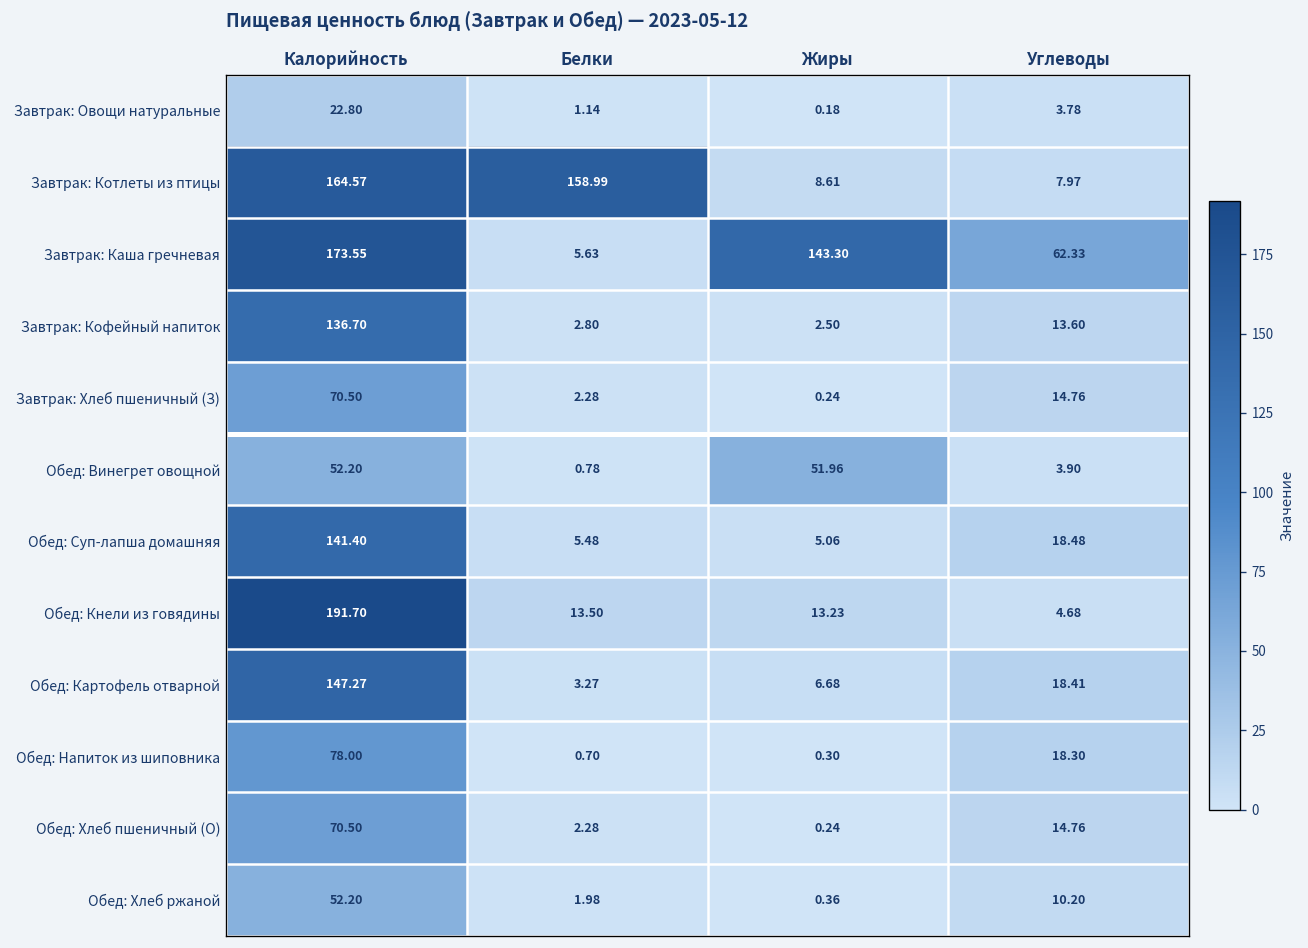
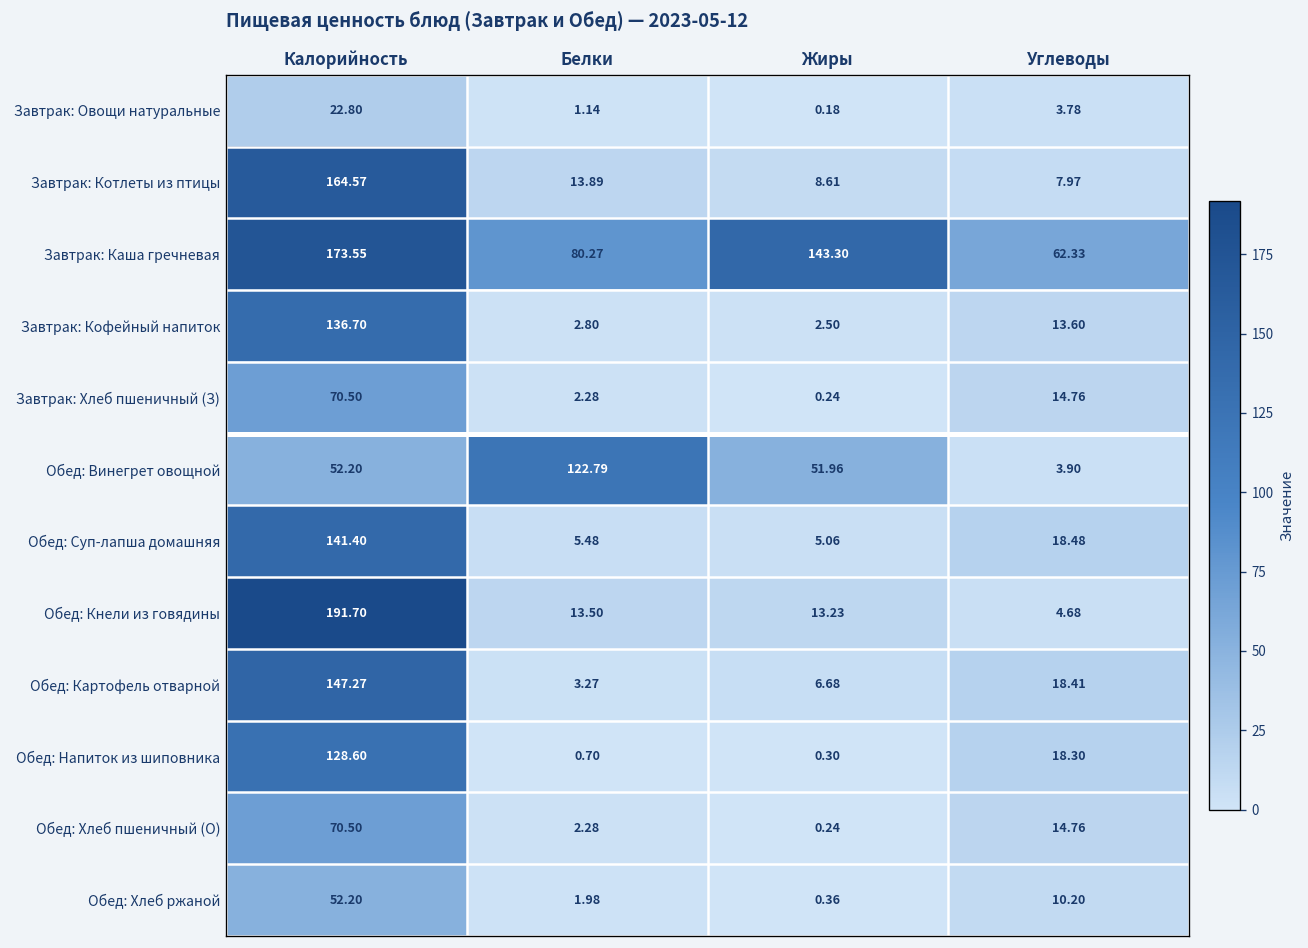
Завтрак: Котлеты из птицы, Белки: 158.99 -> 13.89
Завтрак: Каша гречневая, Белки: 5.63 -> 80.27
Обед: Винегрет овощной, Белки: 0.78 -> 122.79
Обед: Напиток из шиповника, Калорийность: 78.00 -> 128.60
